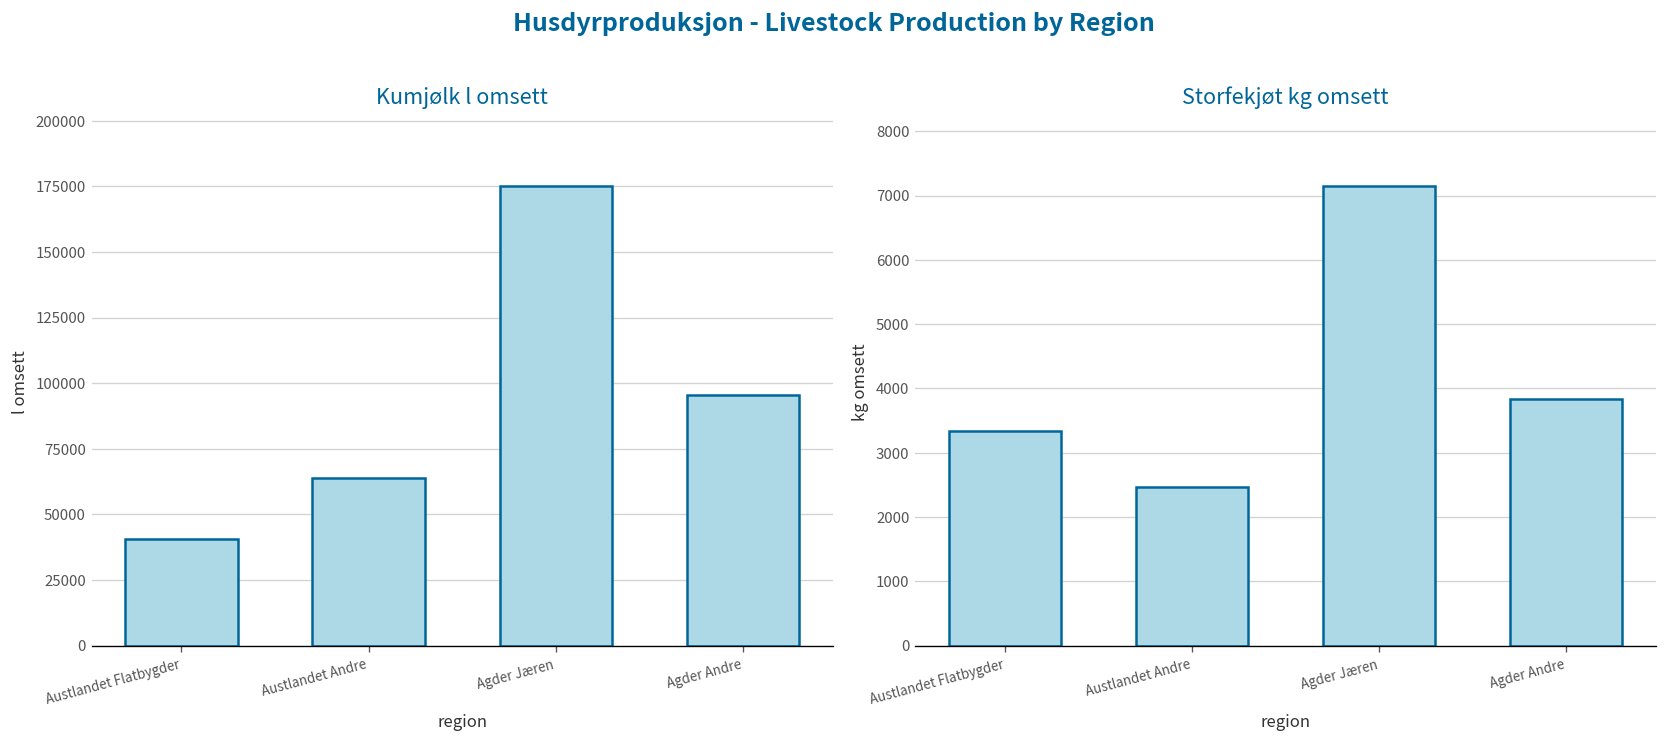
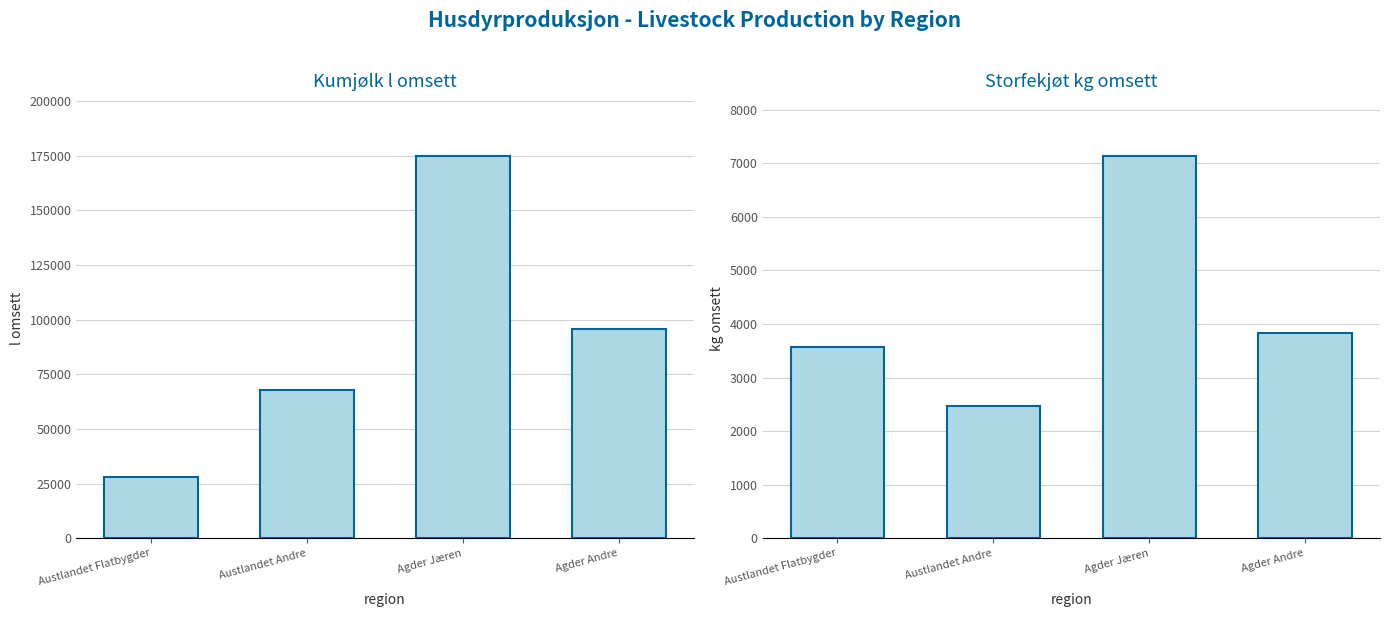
Kumjølk l omsett, Austlandet Flatbygder: 41000 -> 28000
Kumjølk l omsett, Austlandet Andre: 64000 -> 68000
Storfekjøt kg omsett, Austlandet Flatbygder: 3300 -> 3600
